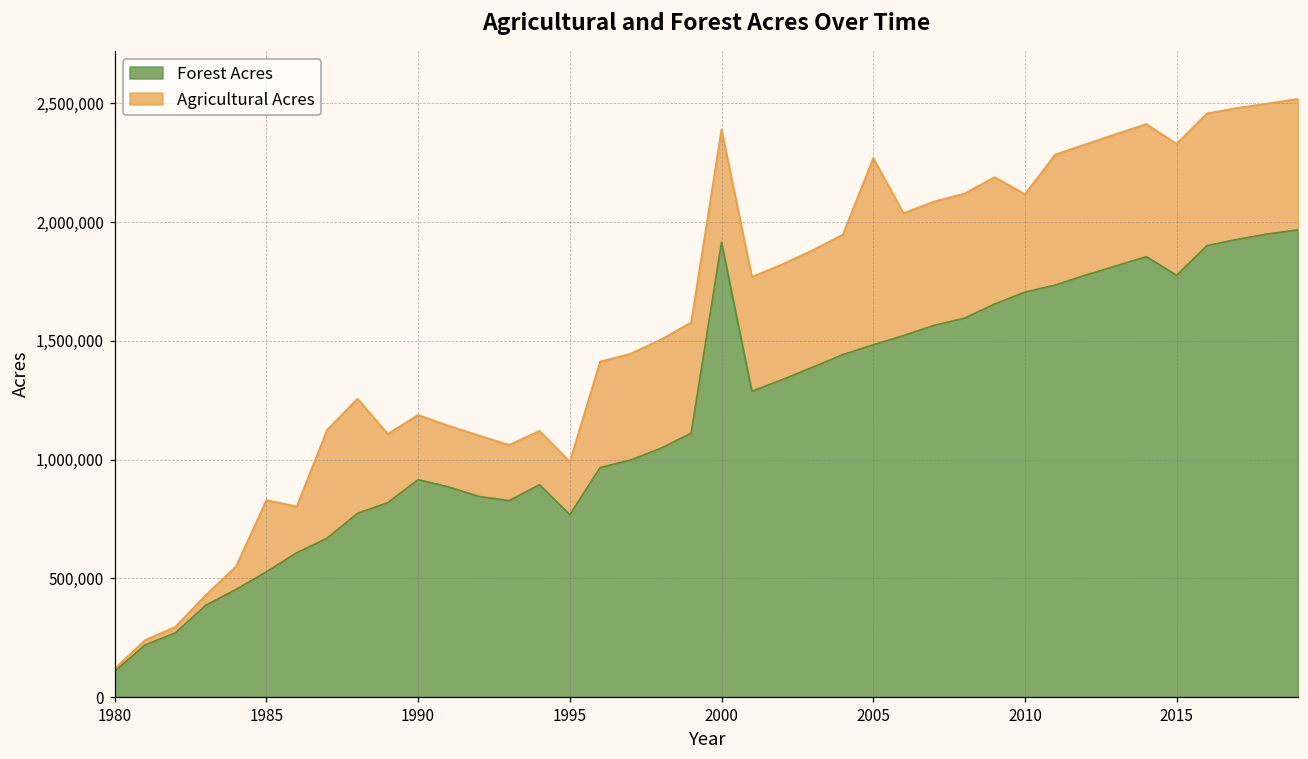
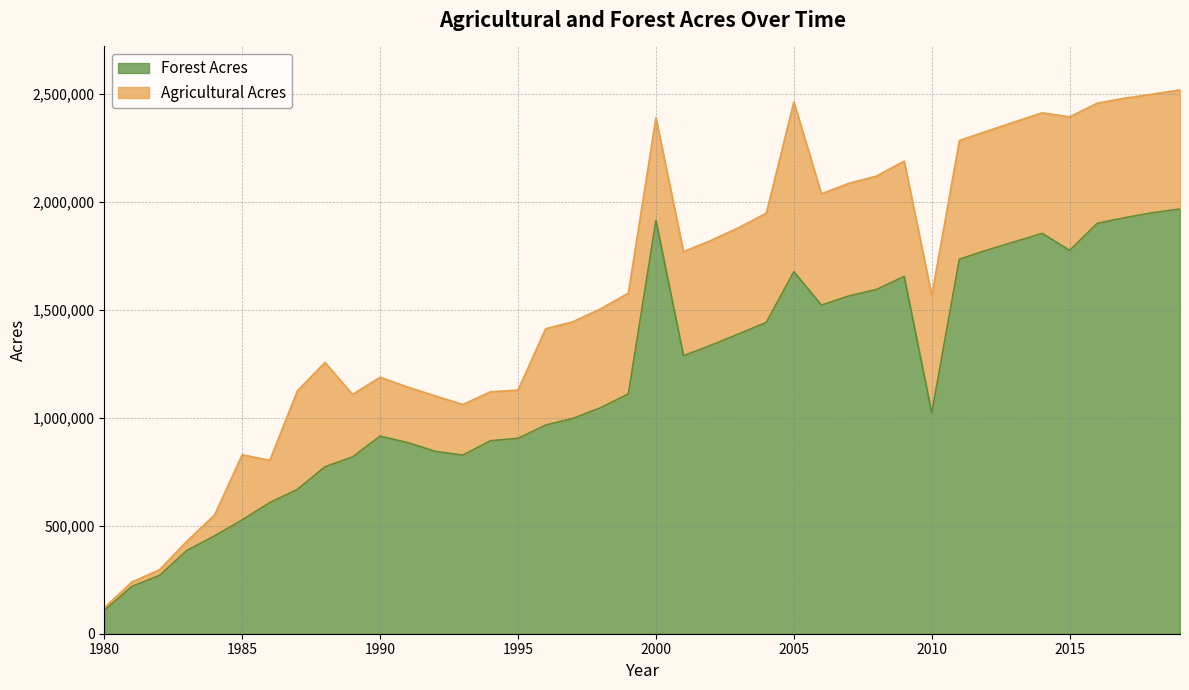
Forest Acres, 1995: 770,000 -> 900,000
Forest Acres, 2005: 1,480,000 -> 1,680,000
Forest Acres, 2010: 1,700,000 -> 1,020,000
Agricultural Acres, 2010: 410,000 -> 540,000
Agricultural Acres, 2015: 550,000 -> 620,000
